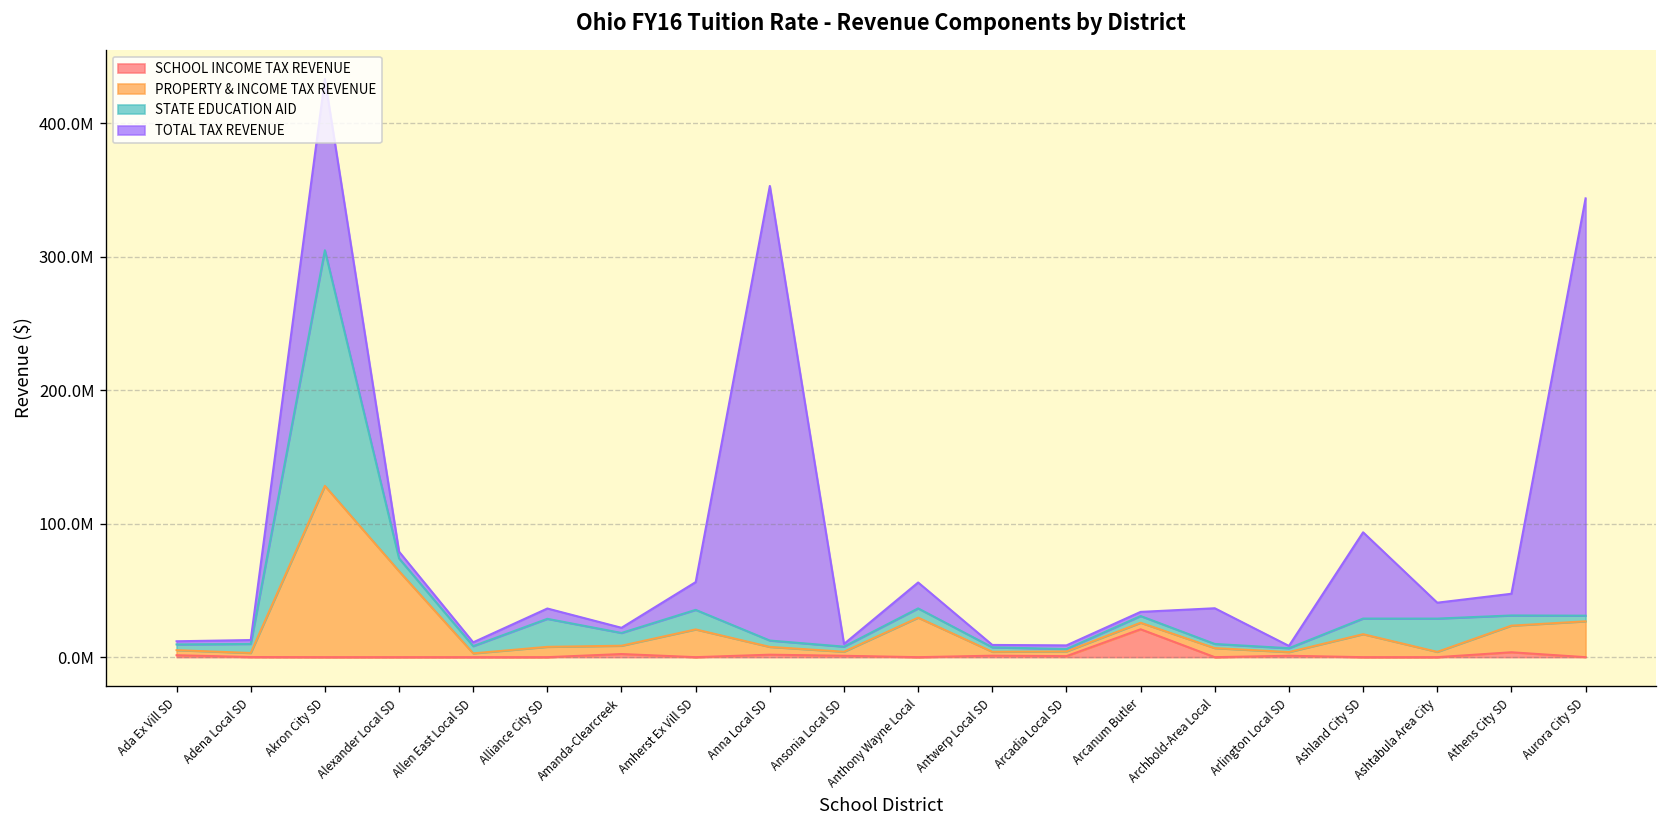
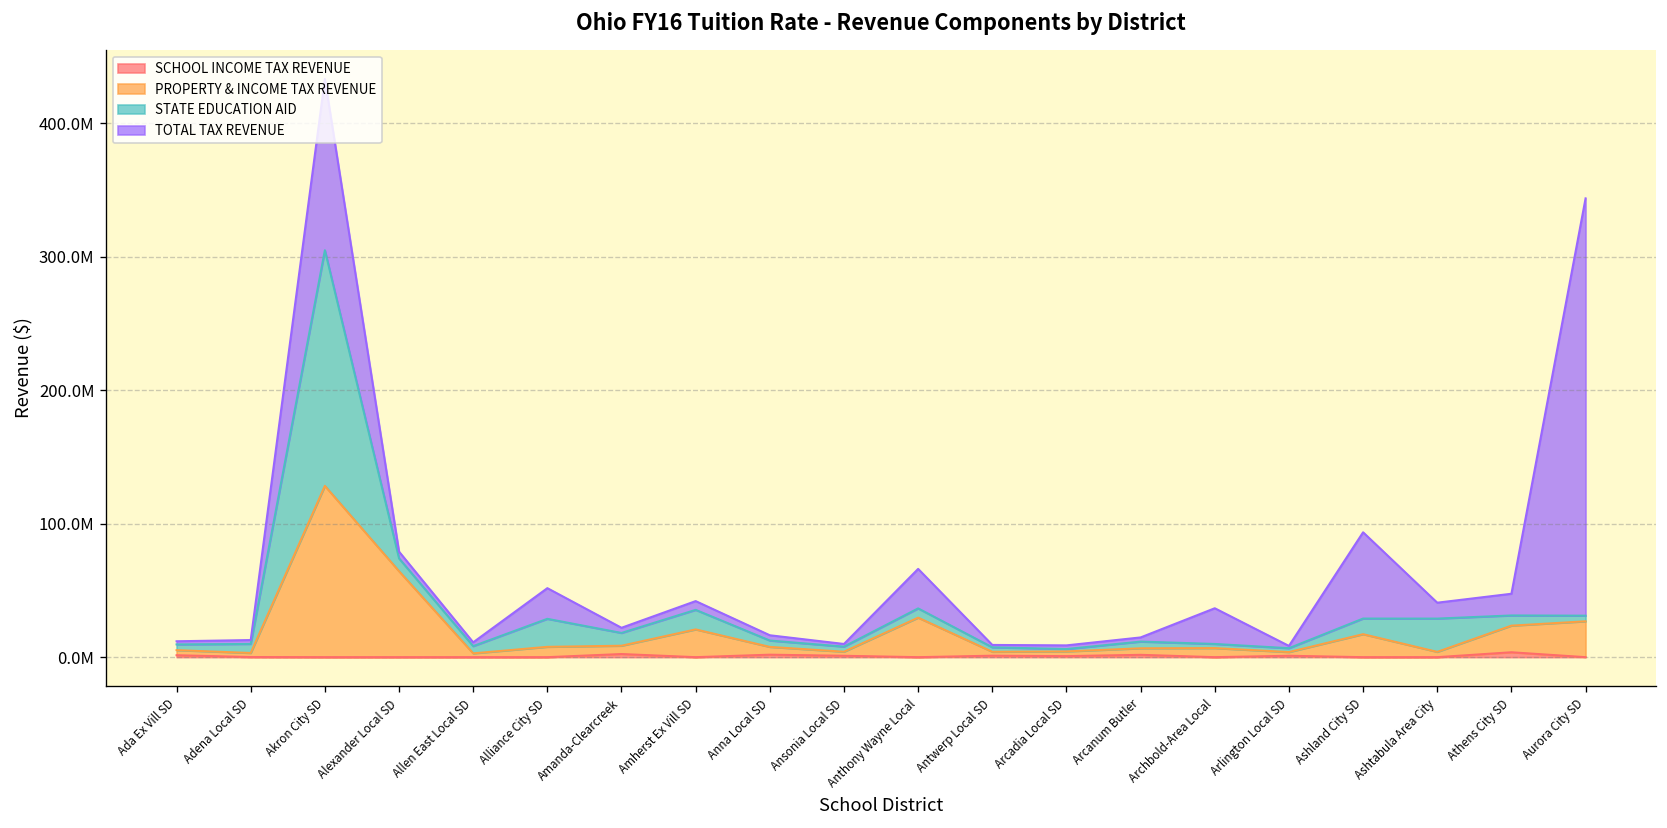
TOTAL TAX REVENUE, Alliance City SD: 8000000 -> 23000000
TOTAL TAX REVENUE, Amherst Ex Vill SD: 21000000 -> 7000000
TOTAL TAX REVENUE, Anna Local SD: 340000000 -> 4000000
TOTAL TAX REVENUE, Anthony Wayne Local: 19000000 -> 30000000
SCHOOL INCOME TAX REVENUE, Arcanum Butler: 21000000 -> 2000000
